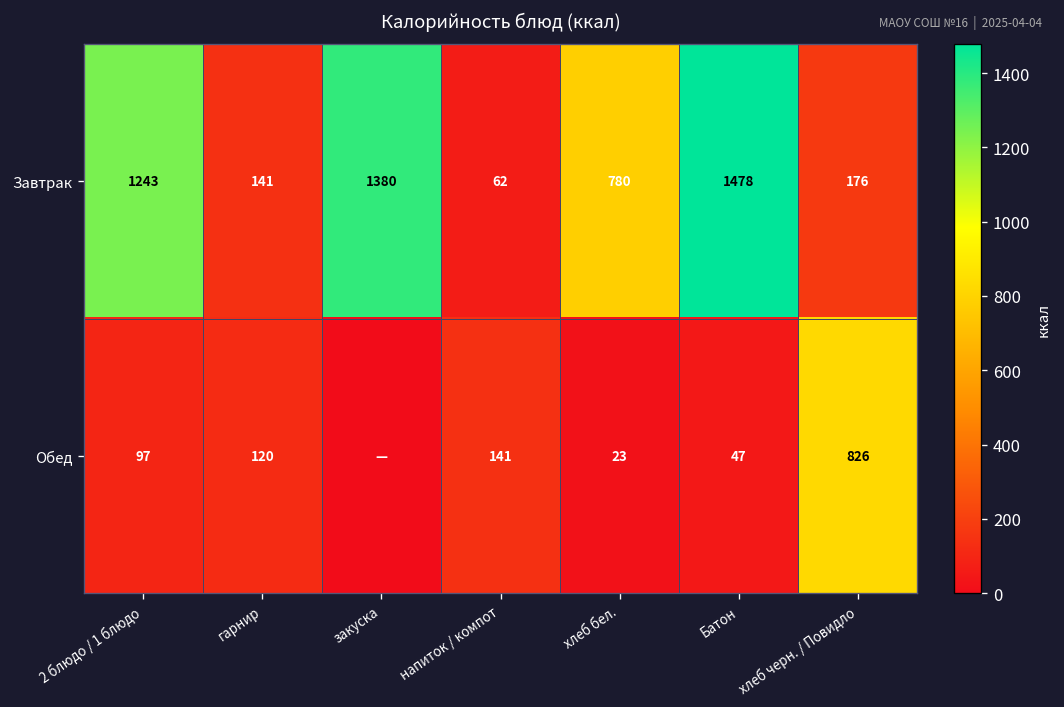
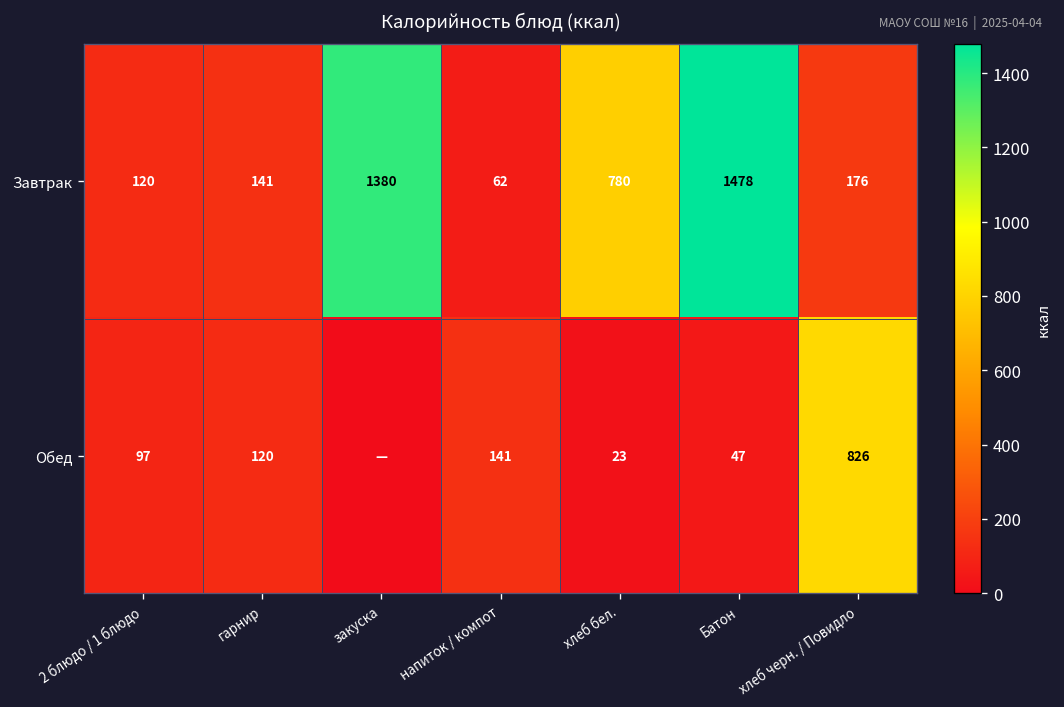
Завтрак, 2 блюдо / 1 блюдо: 1243 -> 120
